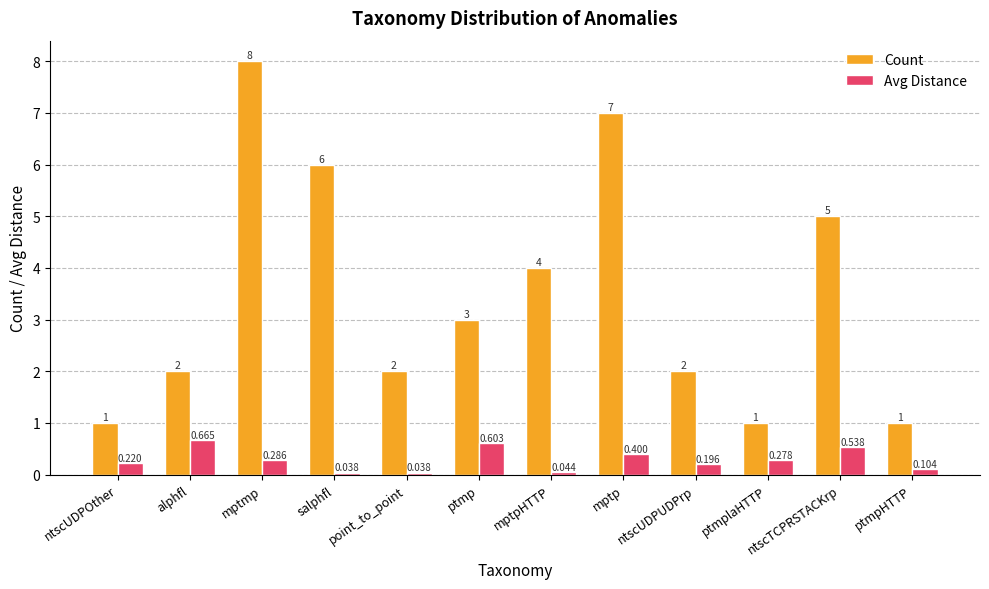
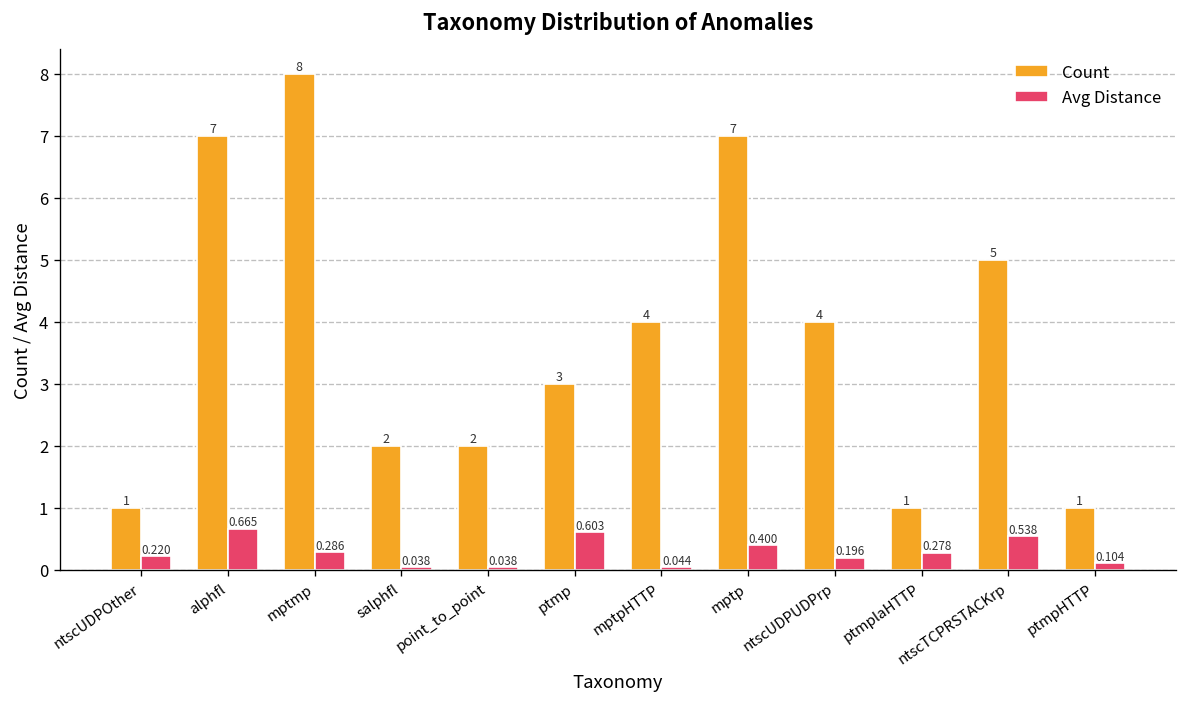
Count, alphfl: 2 -> 7
Count, salphfl: 6 -> 2
Count, ntscUDPUDPrp: 2 -> 4
